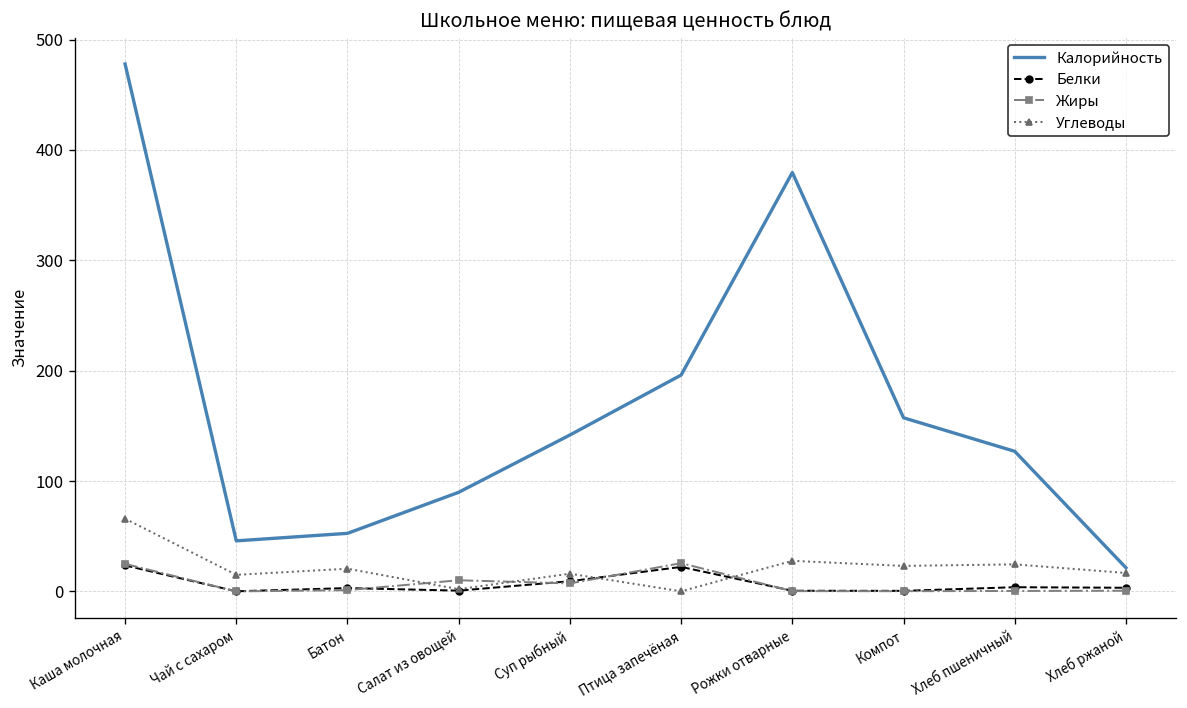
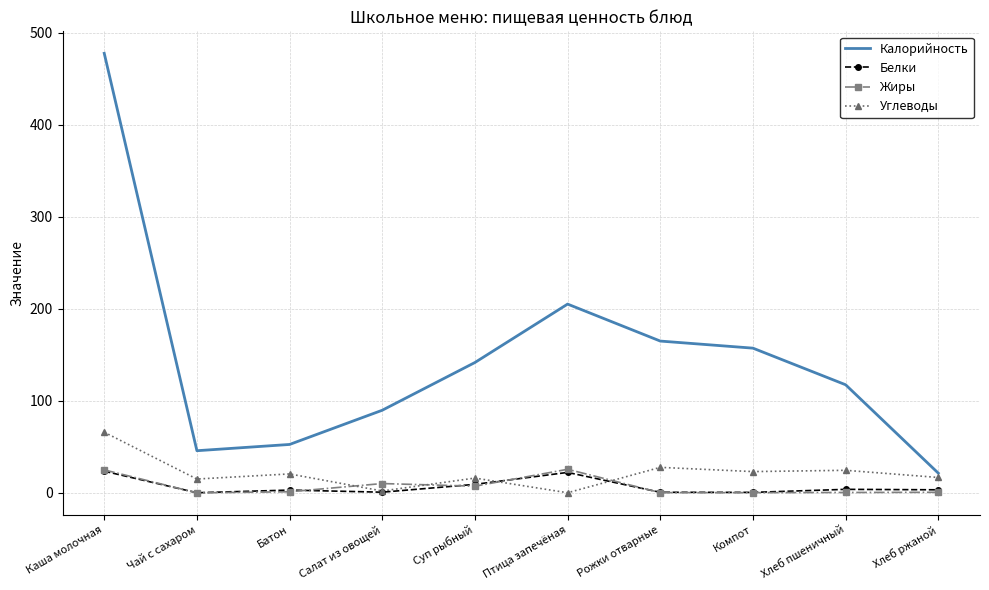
Калорийность, Птица запечёная: 200 -> 210
Калорийность, Рожки отварные: 380 -> 170
Калорийность, Хлеб пшеничный: 130 -> 120
